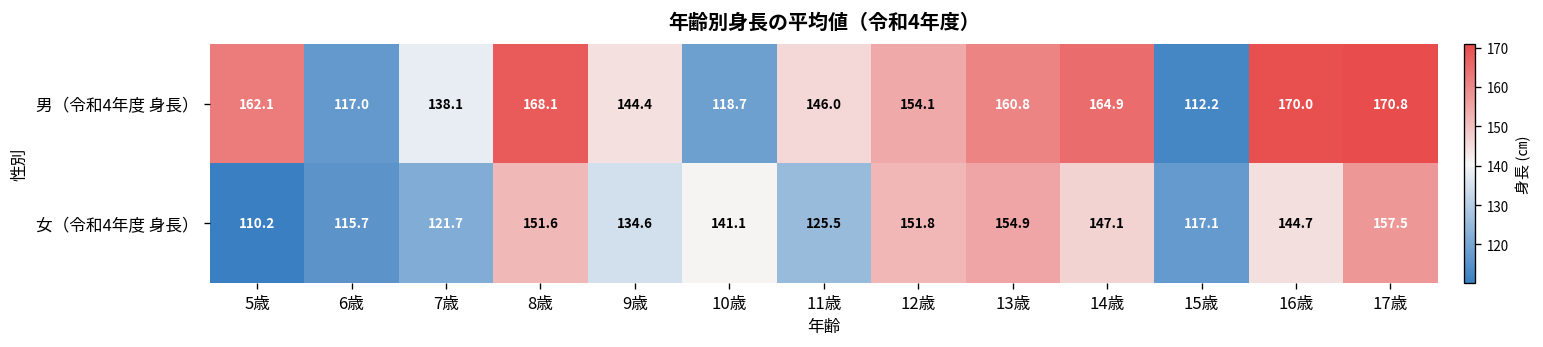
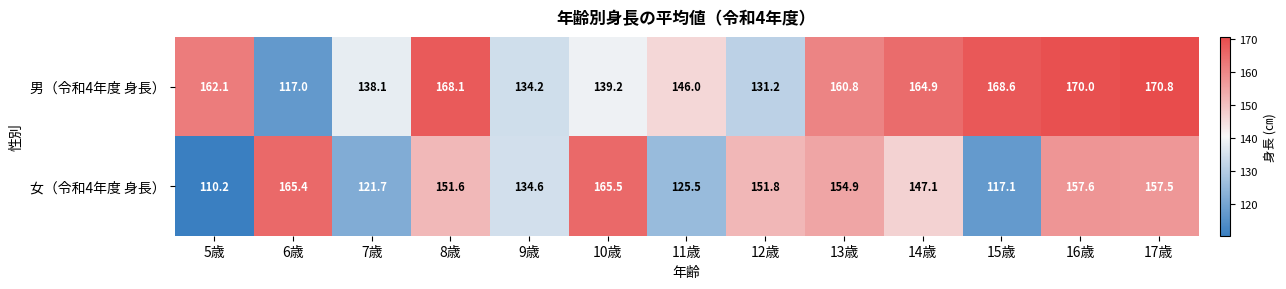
男（令和4年度 身長）, 9歳: 144.4 -> 134.2
男（令和4年度 身長）, 10歳: 118.7 -> 139.2
男（令和4年度 身長）, 12歳: 154.1 -> 131.2
男（令和4年度 身長）, 15歳: 112.2 -> 168.6
女（令和4年度 身長）, 6歳: 115.7 -> 165.4
女（令和4年度 身長）, 10歳: 141.1 -> 165.5
女（令和4年度 身長）, 16歳: 144.7 -> 157.6
